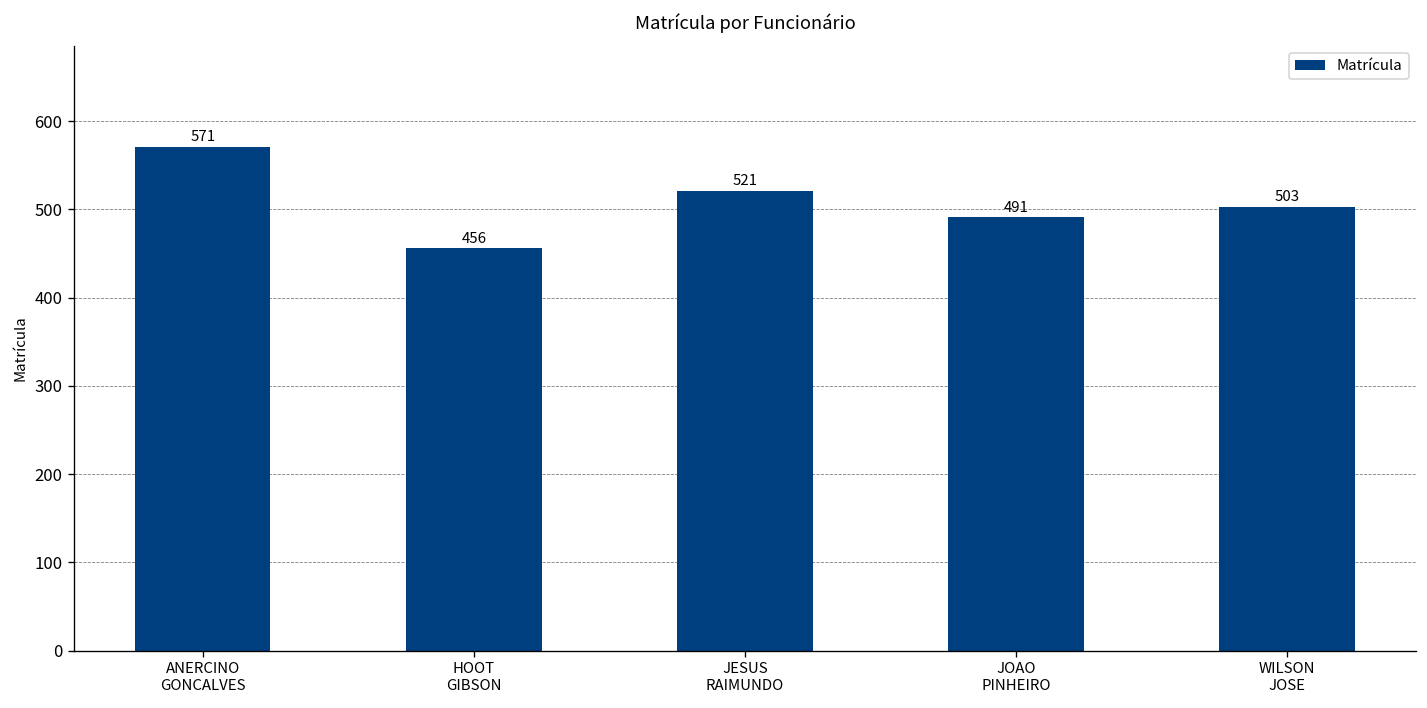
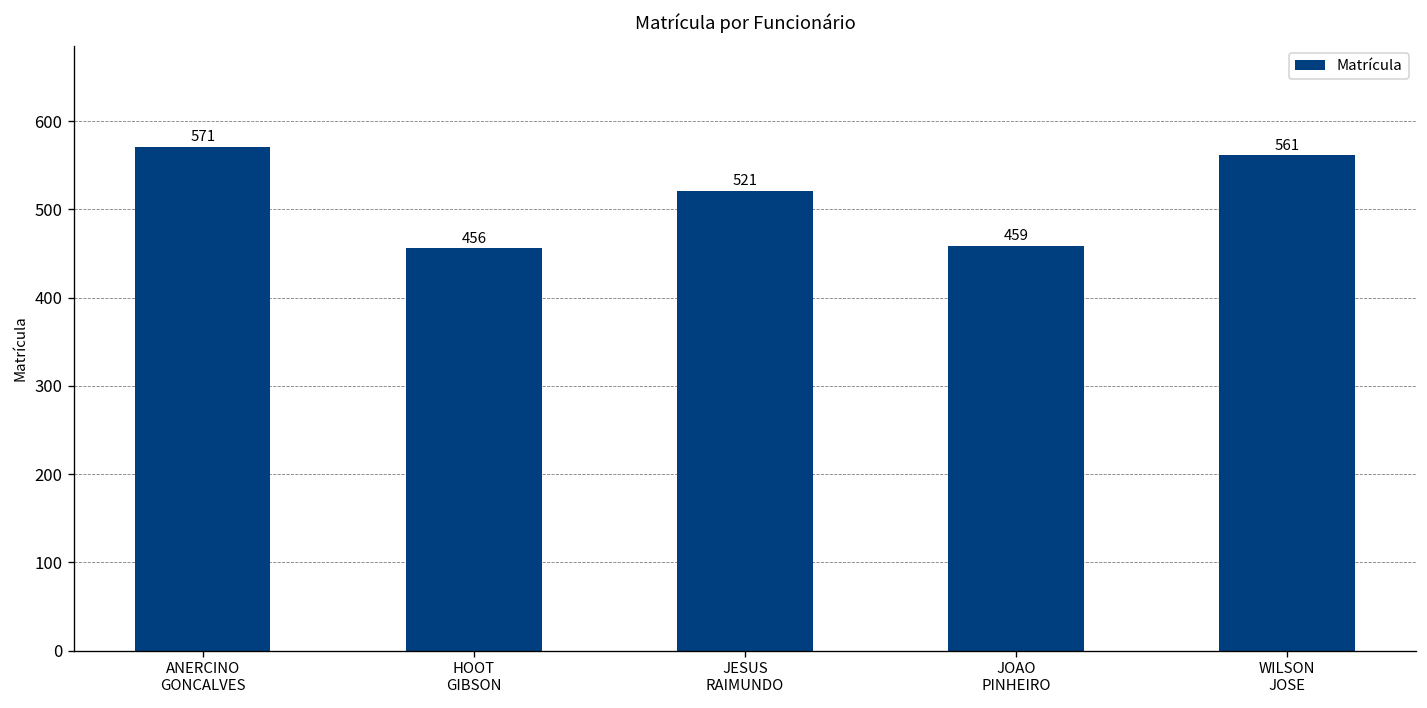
JOAO PINHEIRO: 491 -> 459
WILSON JOSE: 503 -> 561
